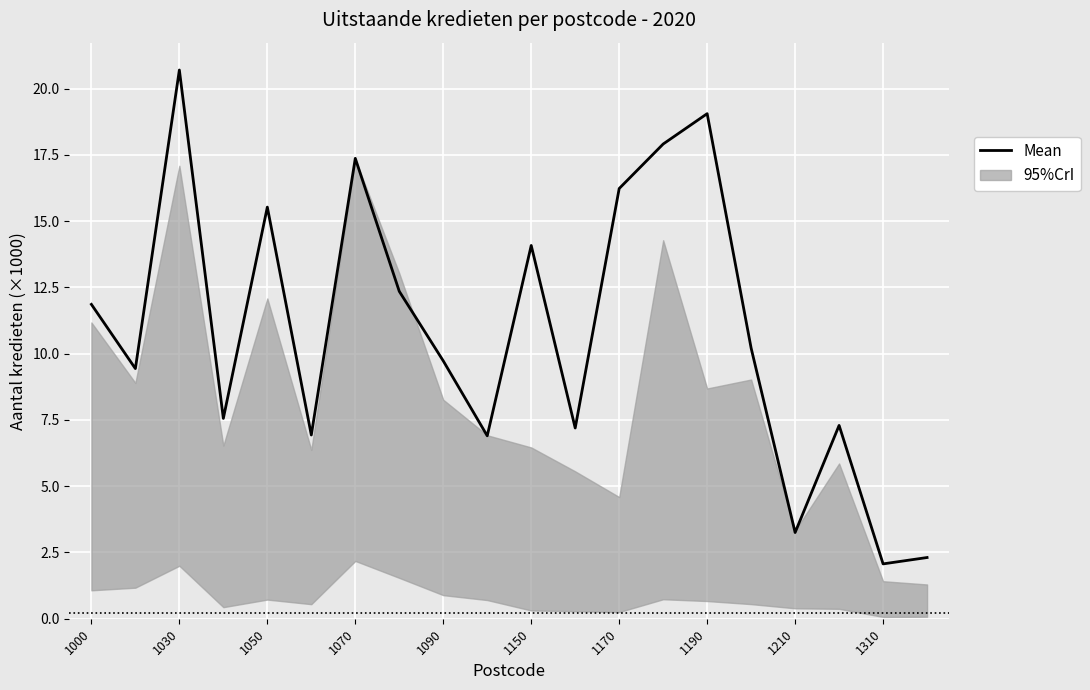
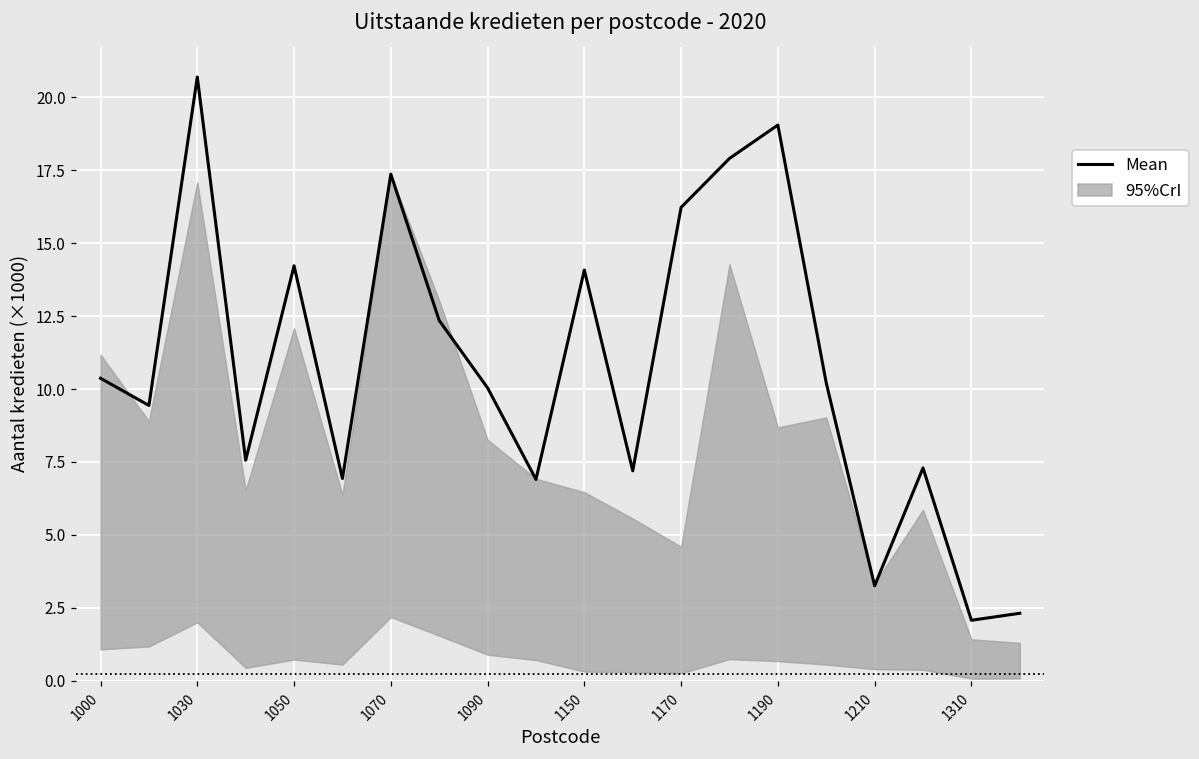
Mean, 1000: 11.9 -> 10.4
Mean, 1050: 15.5 -> 14.2
Mean, 1090: 9.7 -> 10.0
